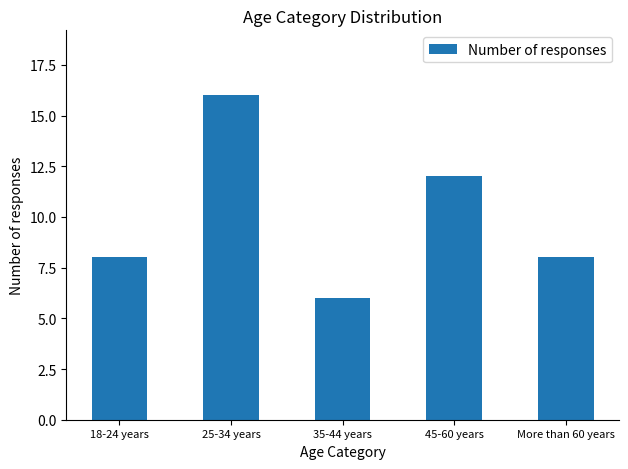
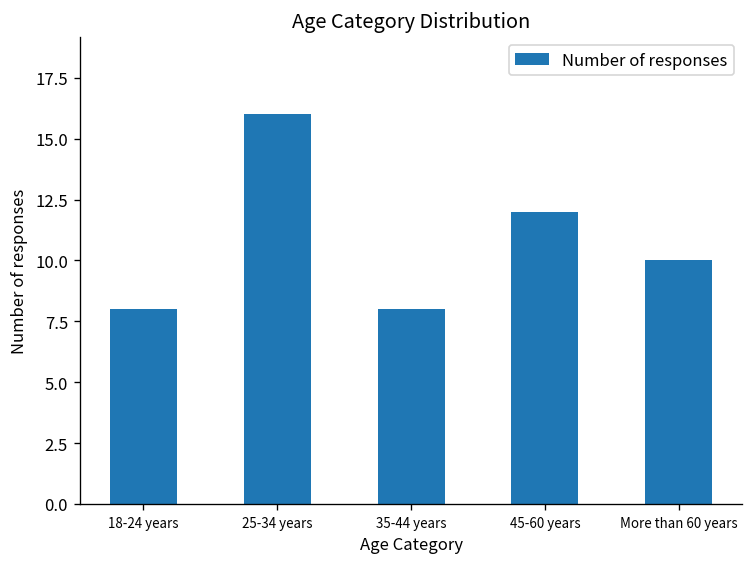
35-44 years: 6 -> 8
More than 60 years: 8 -> 10
